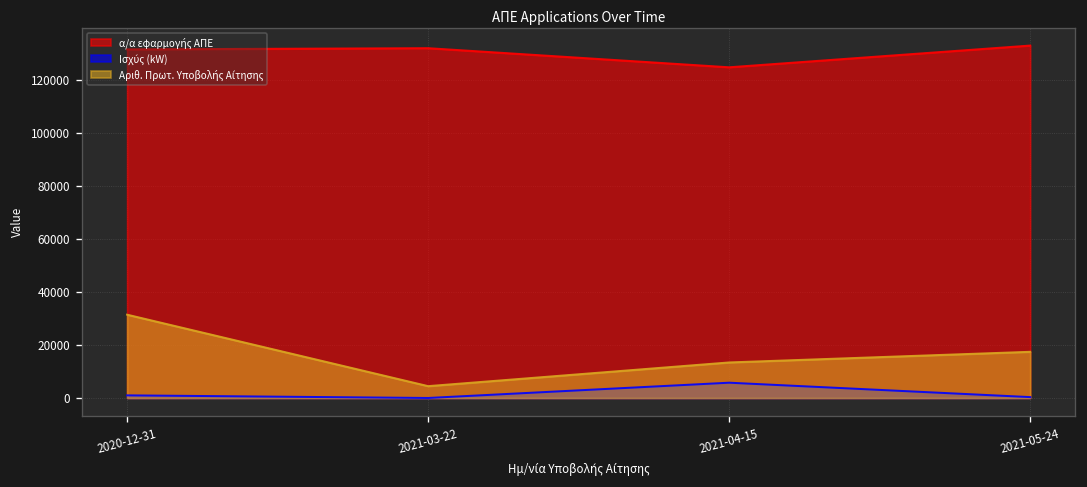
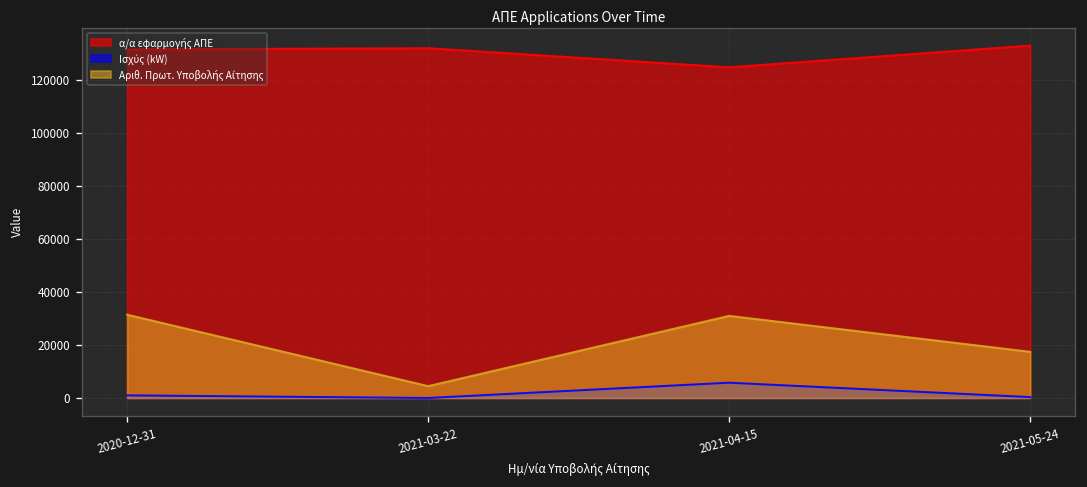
Αριθ. Πρωτ. Υποβολής Αίτησης, 2021-04-15: 13000 -> 31000
